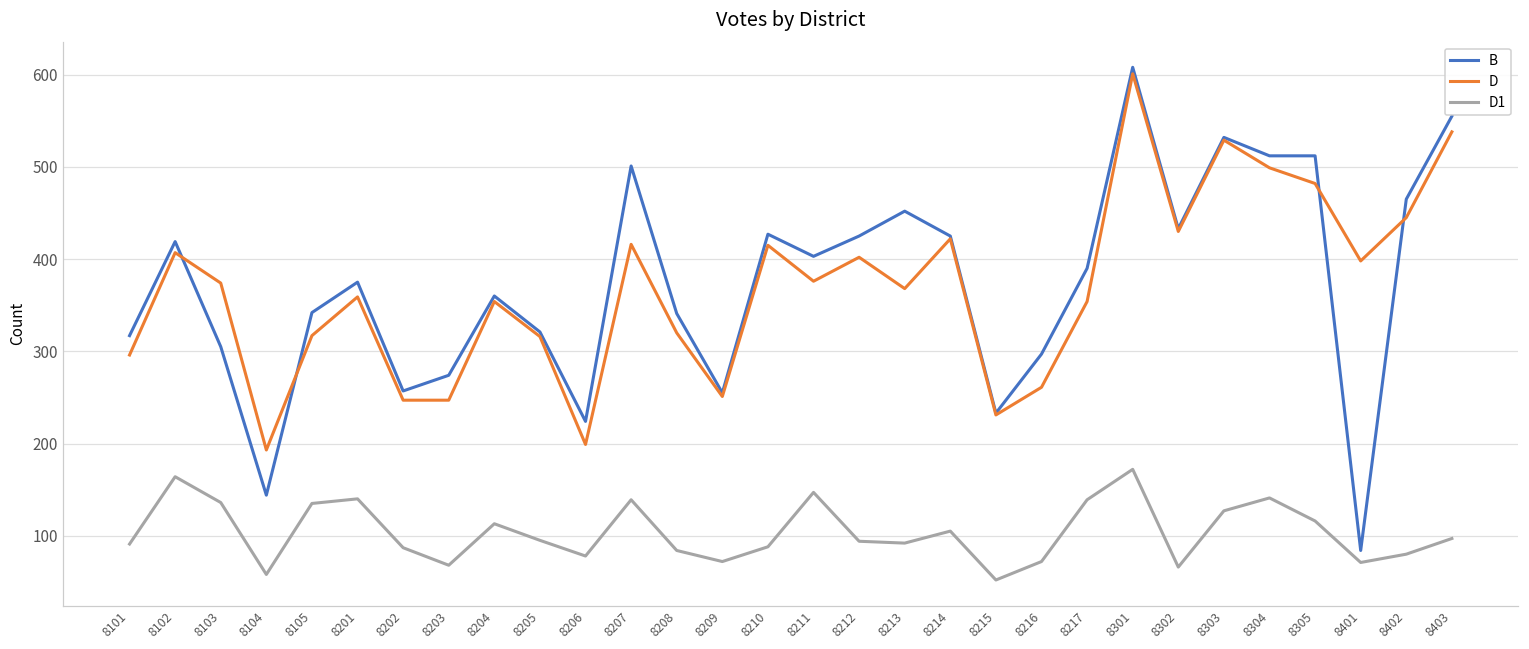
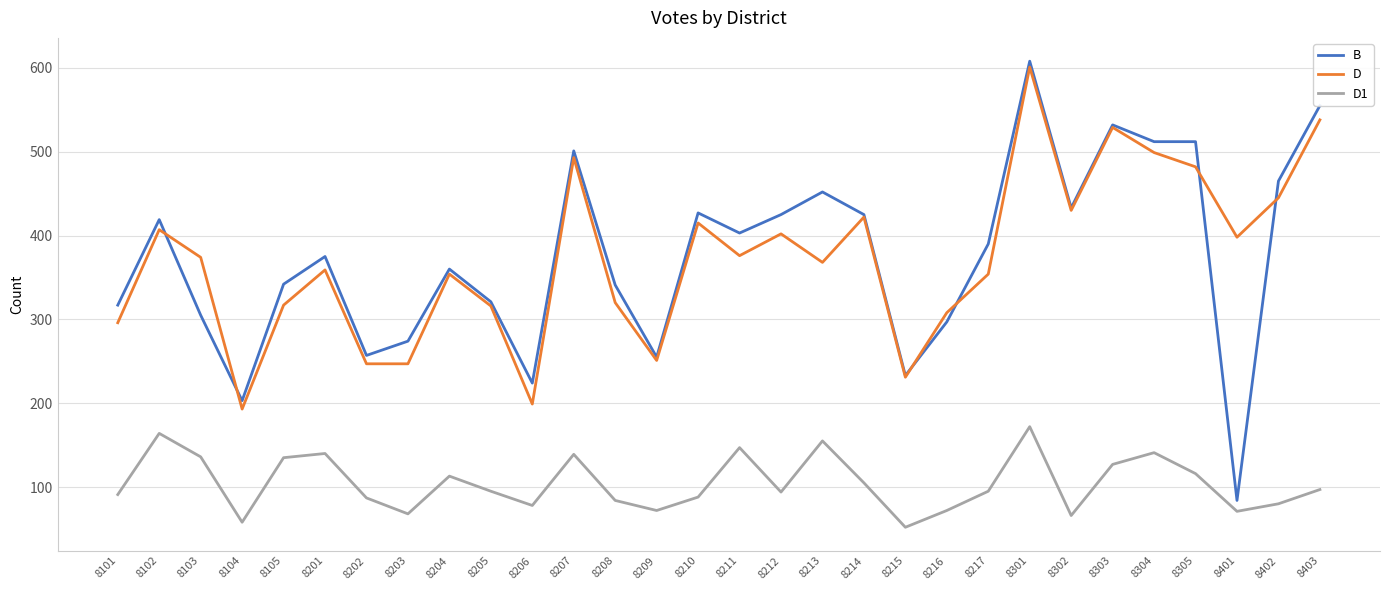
B, 8104: 140 -> 200
D, 8207: 420 -> 490
D1, 8213: 90 -> 160
D, 8216: 260 -> 310
D1, 8217: 140 -> 100
